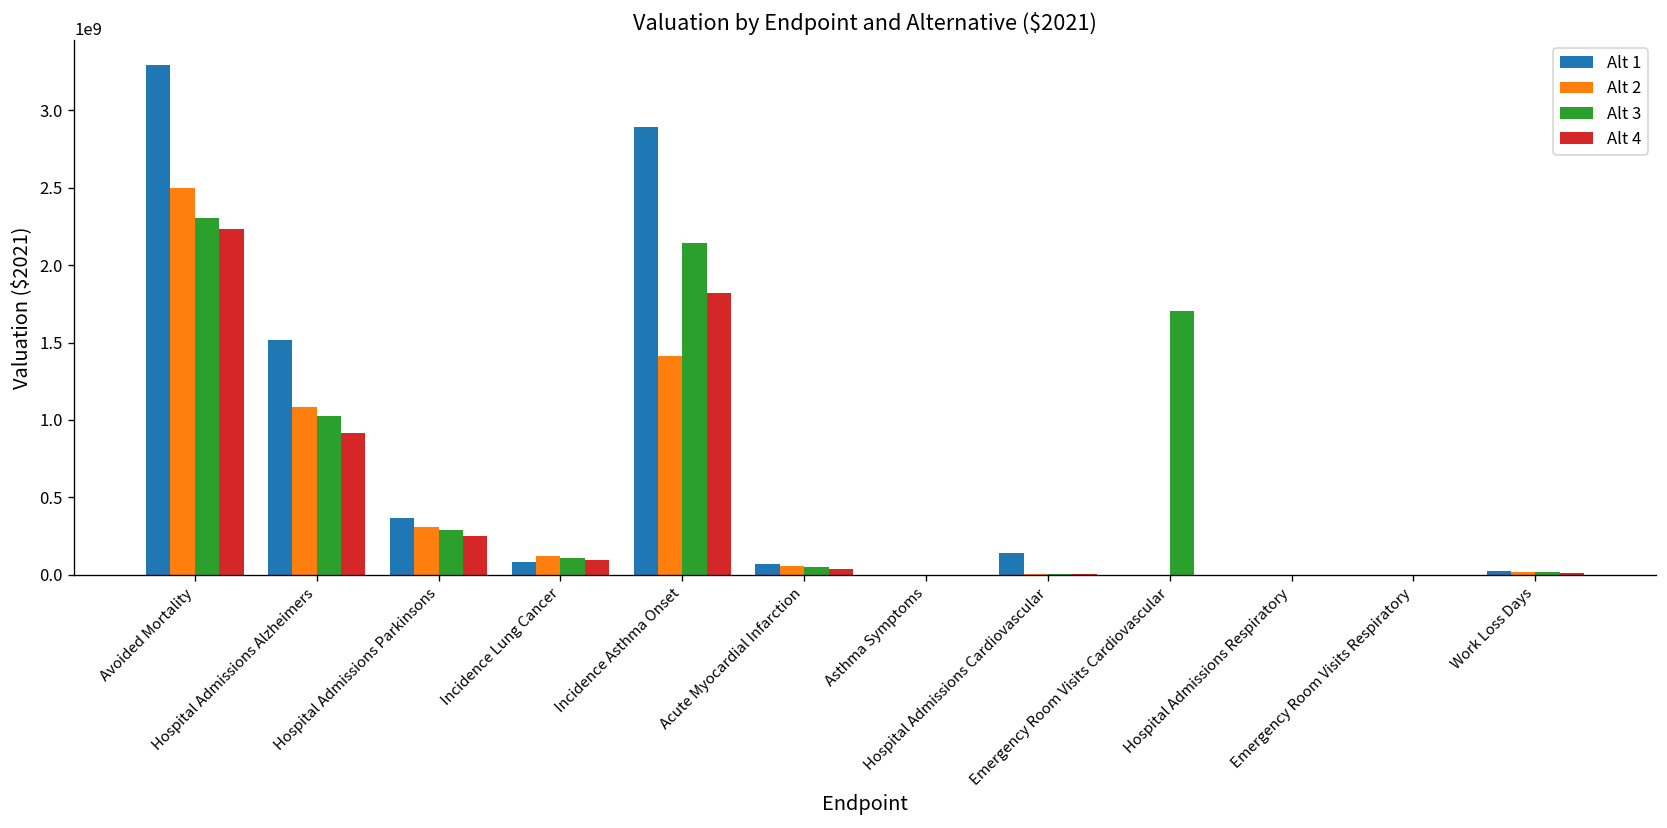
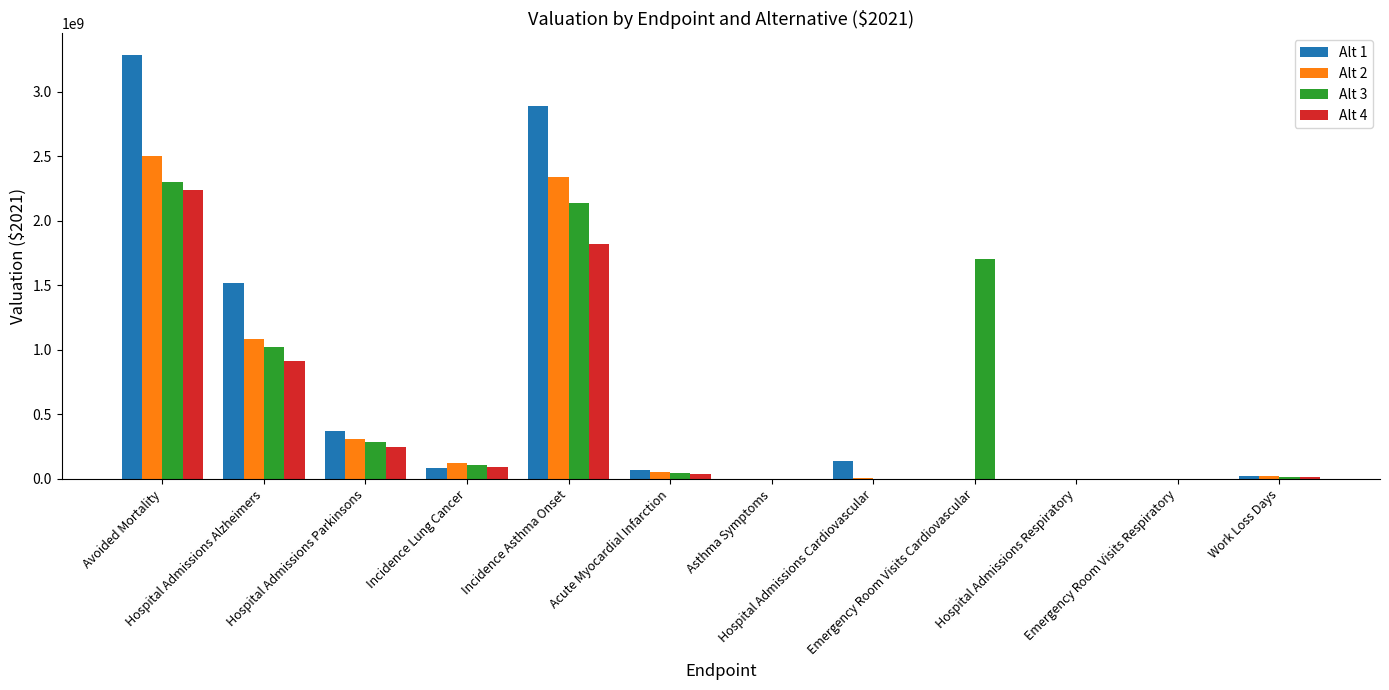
Alt 2, Incidence Asthma Onset: 1410000000 -> 2340000000
